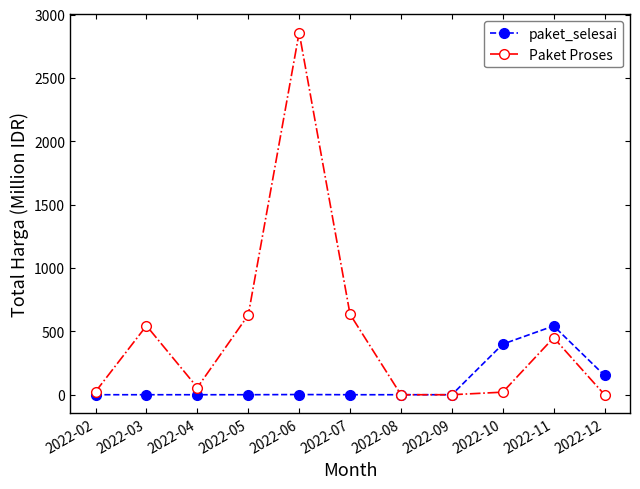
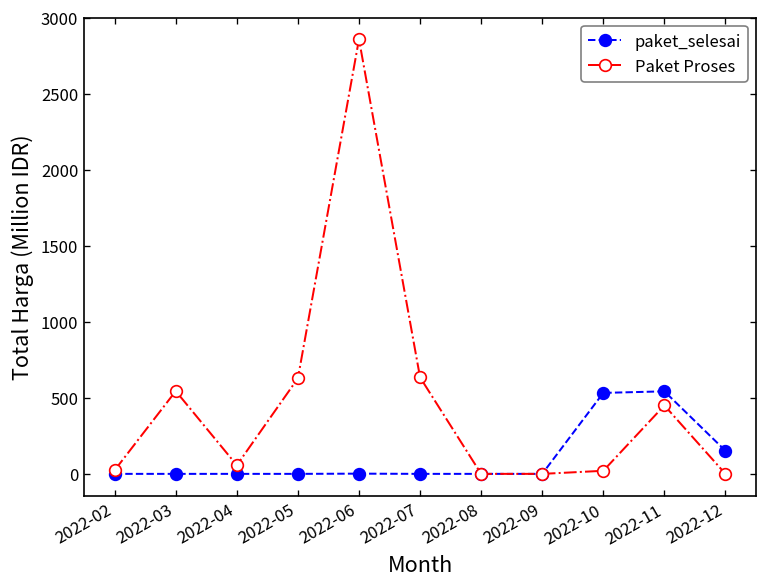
paket_selesai, 2022-10: 400 -> 530
